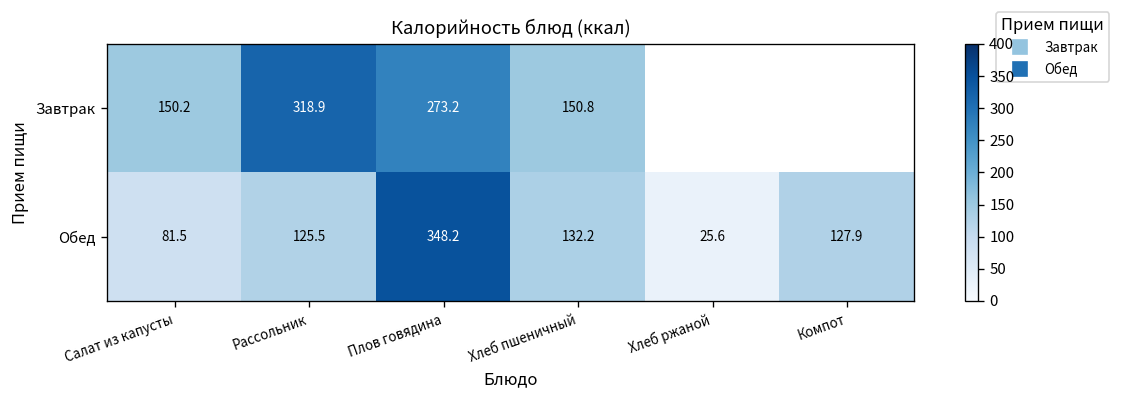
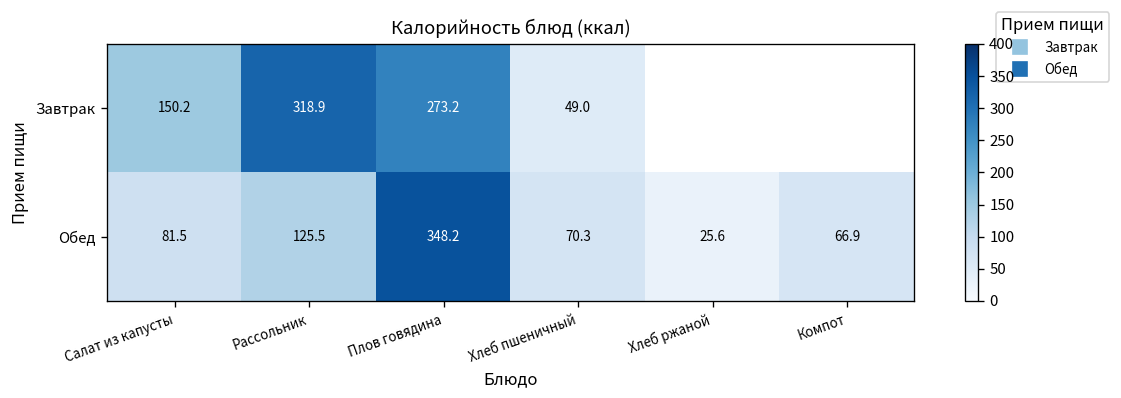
Завтрак, Хлеб пшеничный: 150.8 -> 49.0
Обед, Хлеб пшеничный: 132.2 -> 70.3
Обед, Компот: 127.9 -> 66.9
